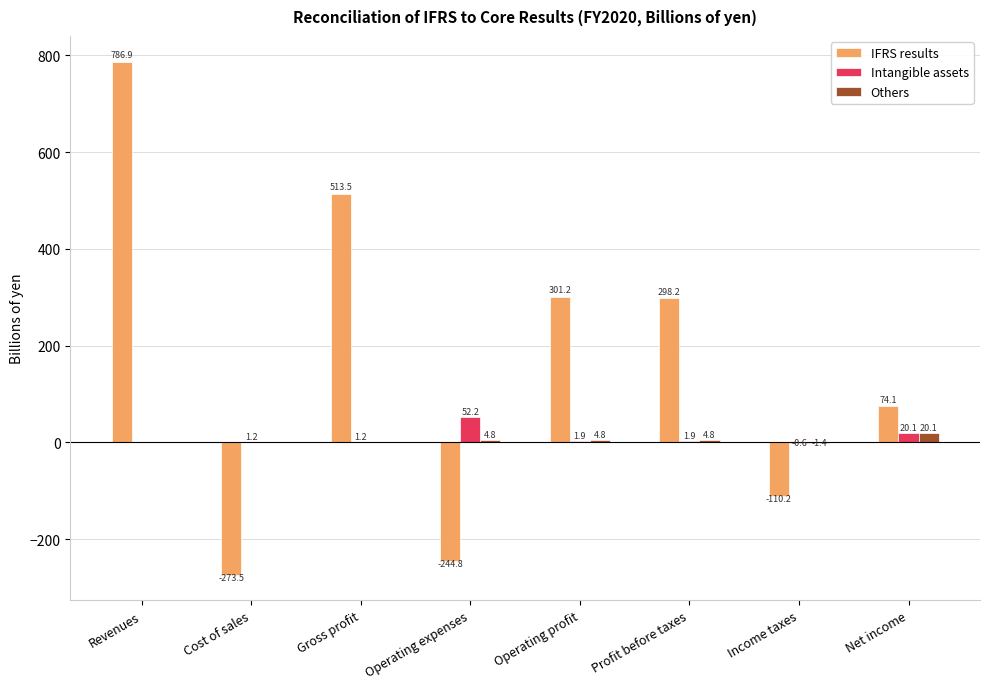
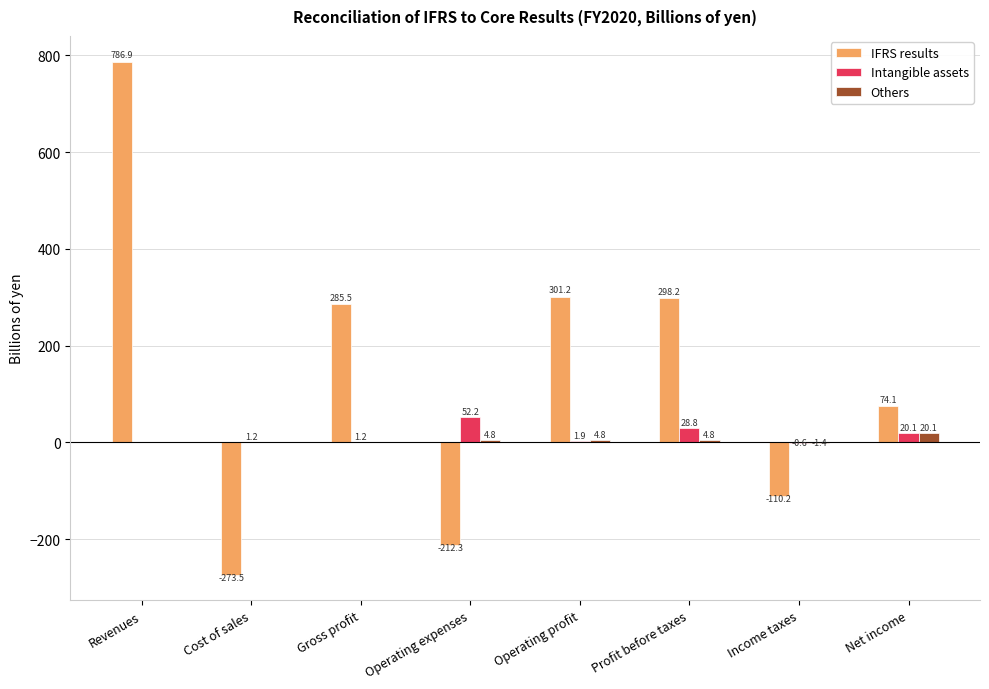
IFRS results, Gross profit: 513.5 -> 285.5
IFRS results, Operating expenses: -244.8 -> -212.3
Intangible assets, Profit before taxes: 1.9 -> 28.8
